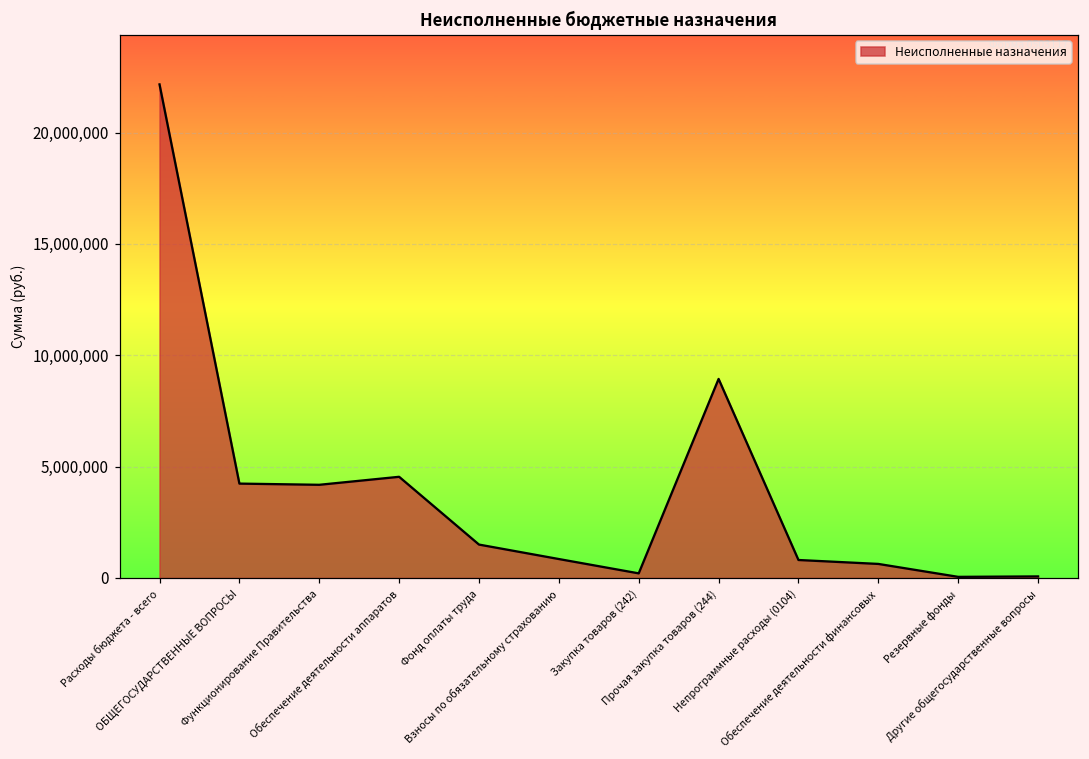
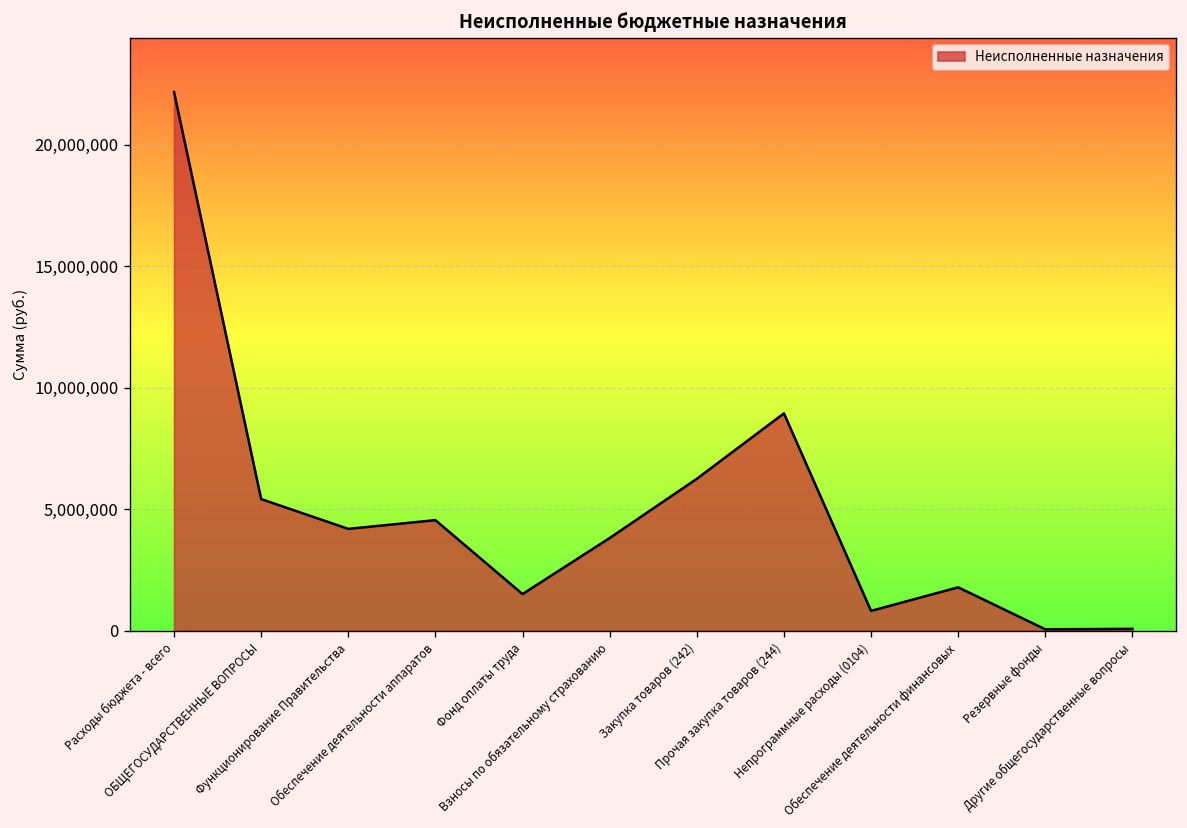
ОБЩЕГОСУДАРСТВЕННЫЕ ВОПРОСЫ: 4,200,000 -> 5,400,000
Взносы по обязательному страхованию: 900,000 -> 3,800,000
Закупка товаров (242): 200,000 -> 6,200,000
Обеспечение деятельности финансовых: 600,000 -> 1,800,000
